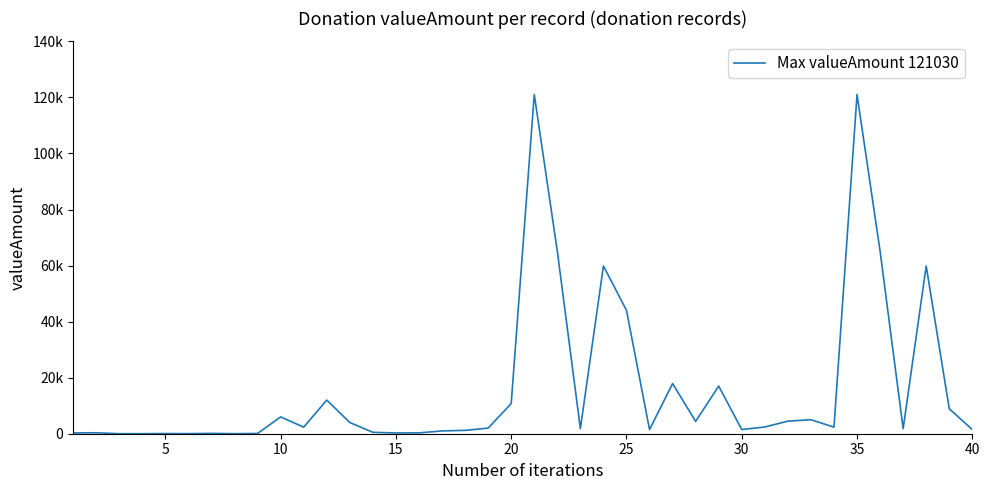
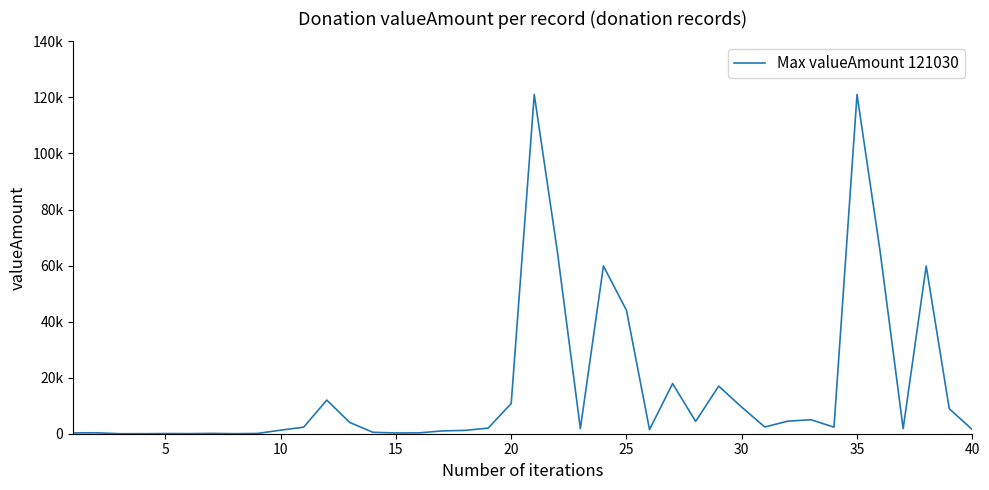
10: 6000 -> 1000
30: 1000 -> 9000
